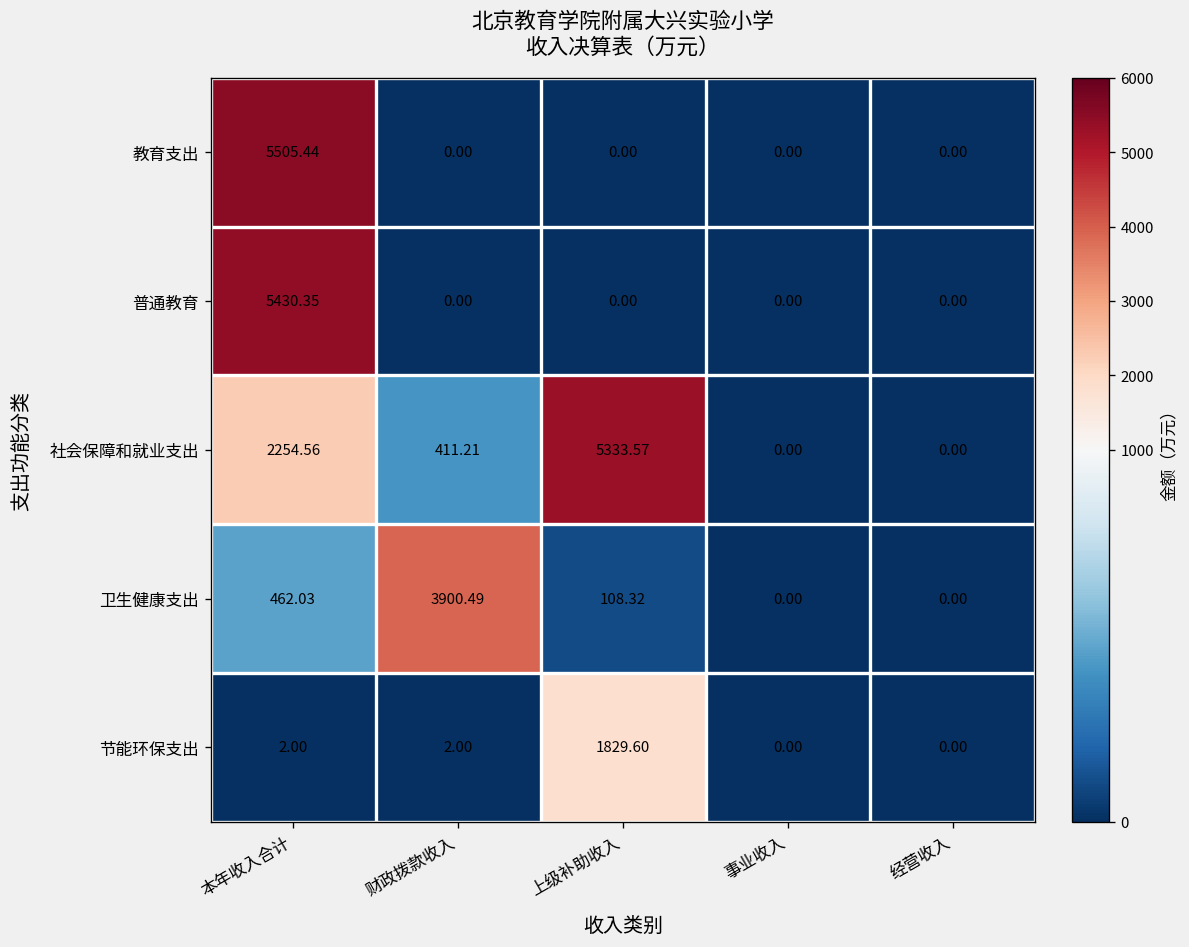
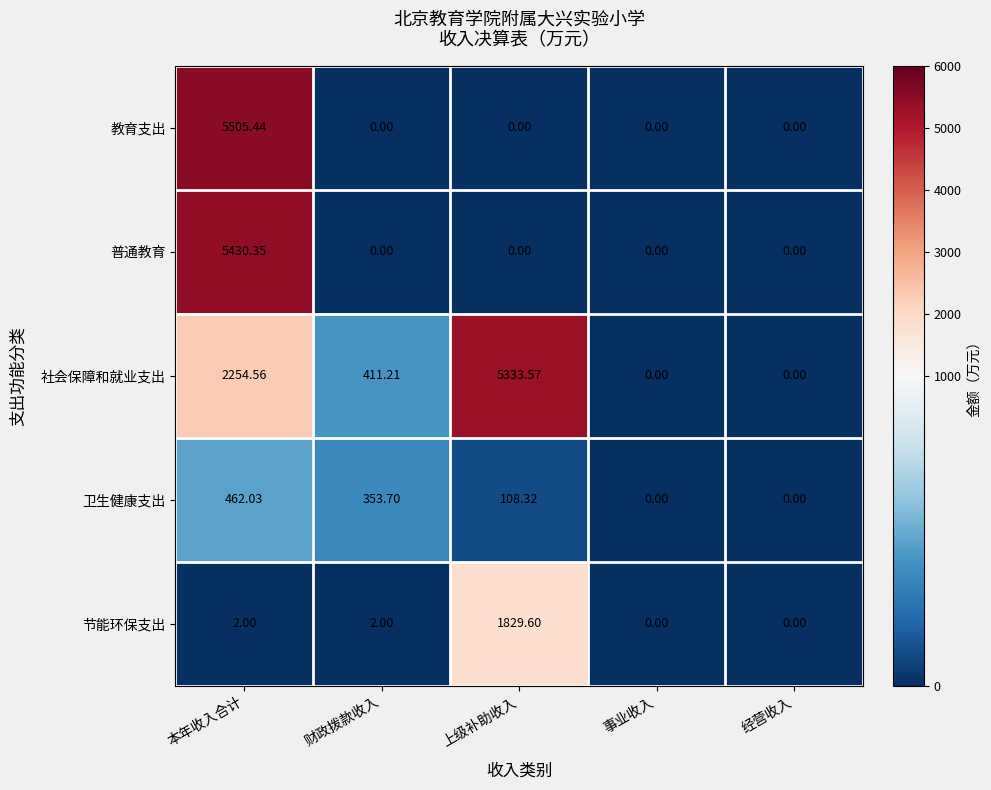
卫生健康支出, 财政拨款收入: 3900.49 -> 353.70
